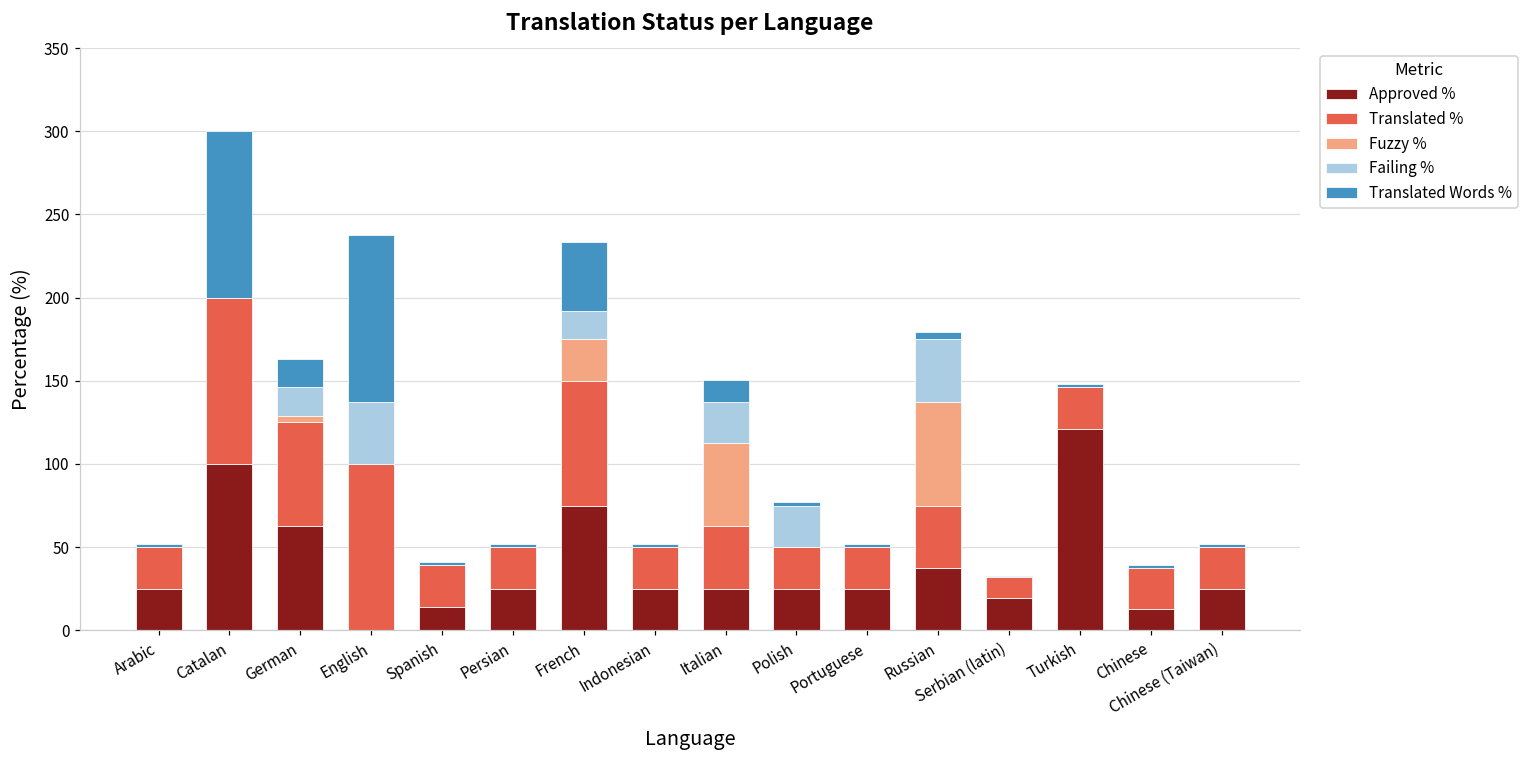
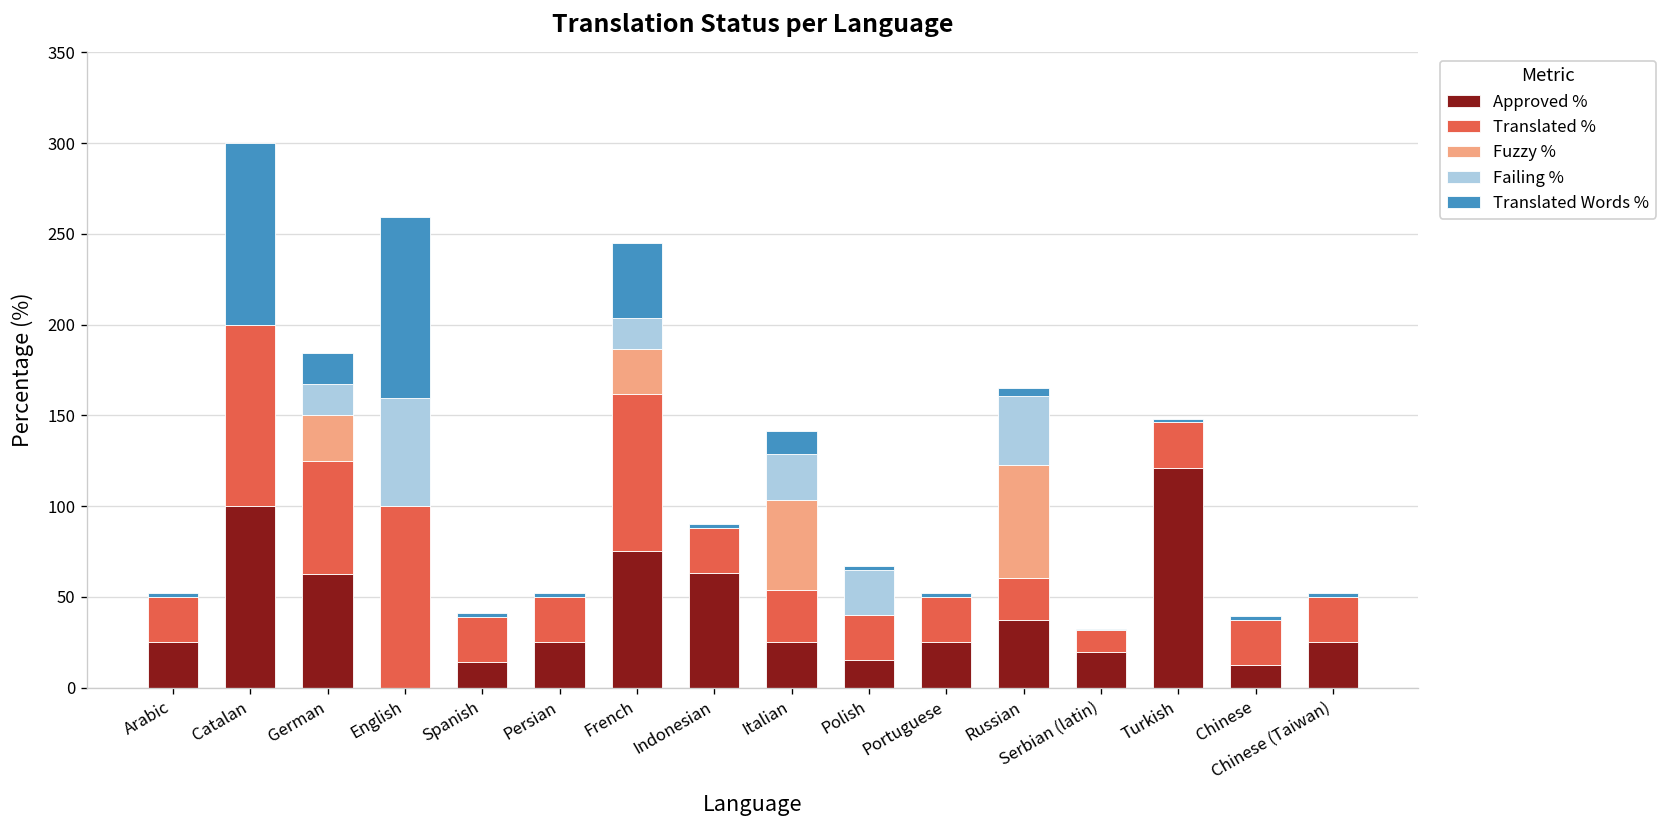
Fuzzy %, German: 4 -> 25
Failing %, English: 38 -> 59
Translated %, French: 75 -> 87
Approved %, Indonesian: 25 -> 63
Translated %, Italian: 38 -> 29
Approved %, Polish: 25 -> 15
Translated %, Russian: 38 -> 23
